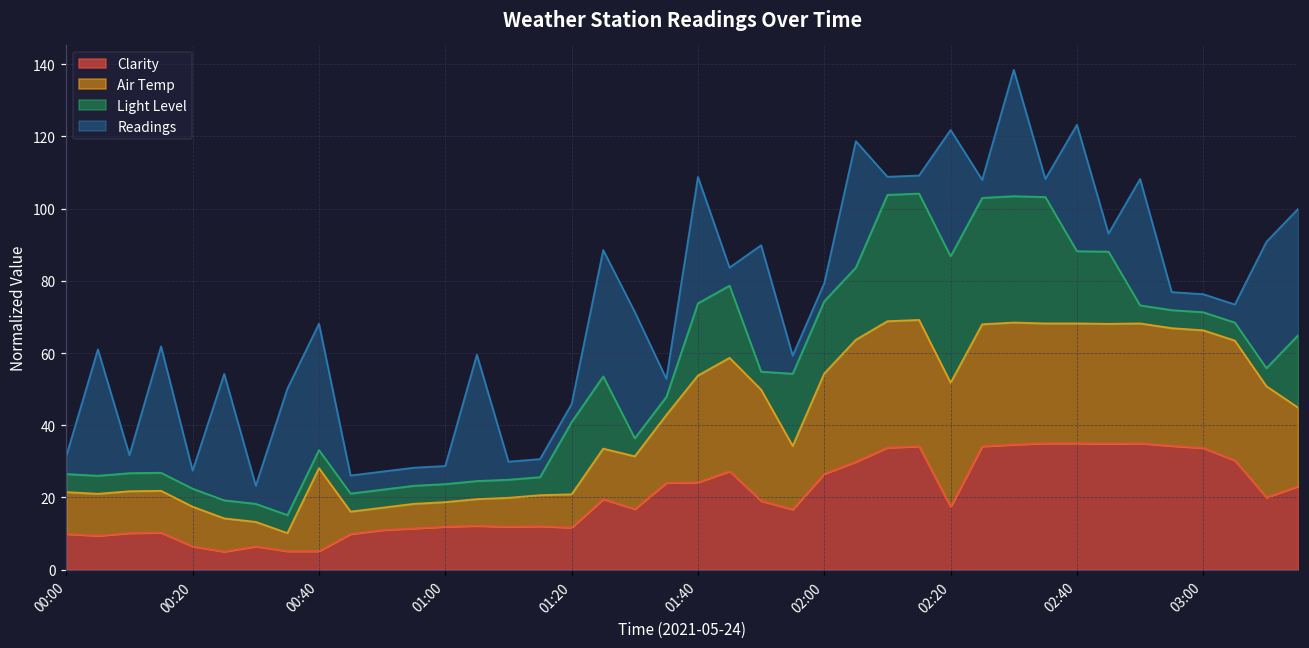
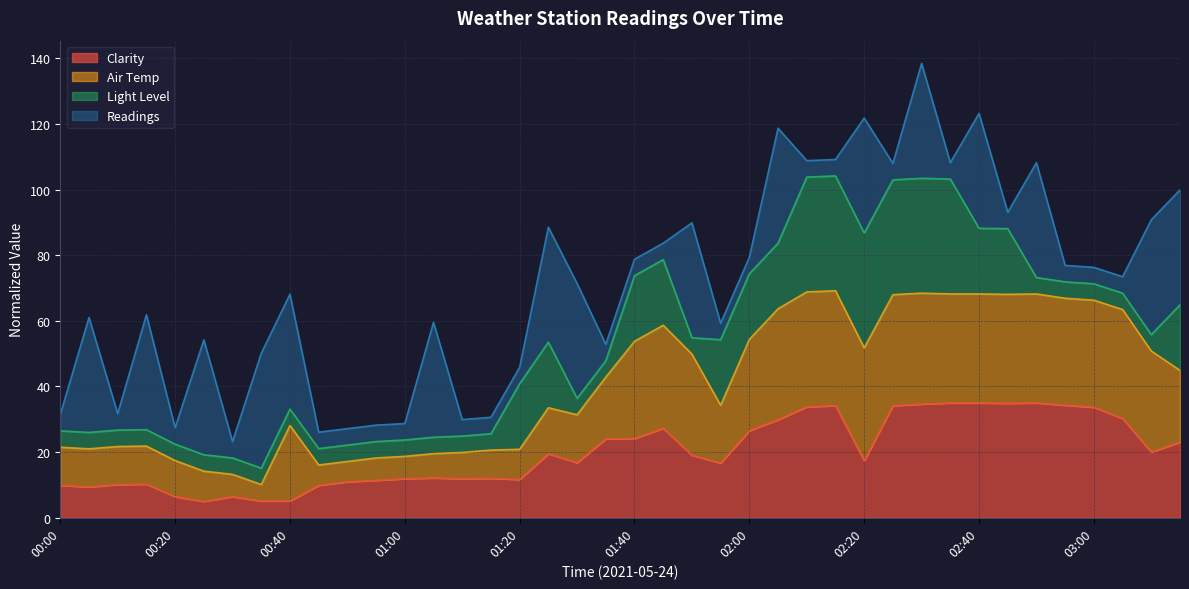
Readings, 01:40: 35 -> 5
